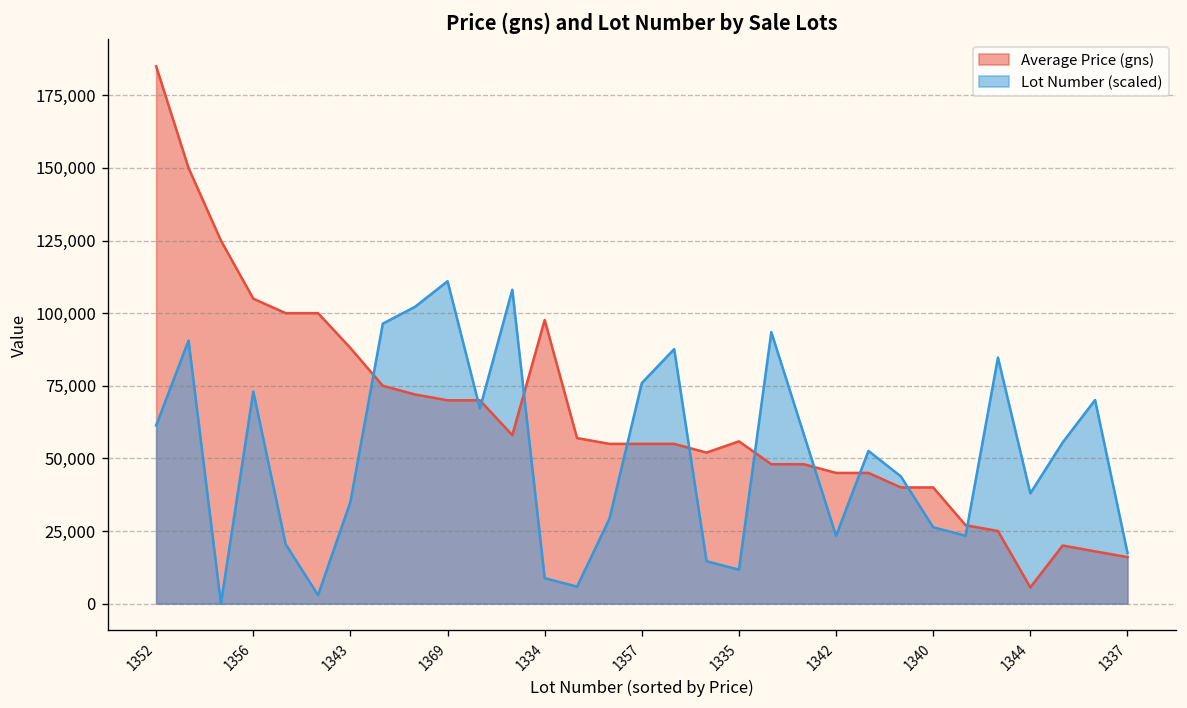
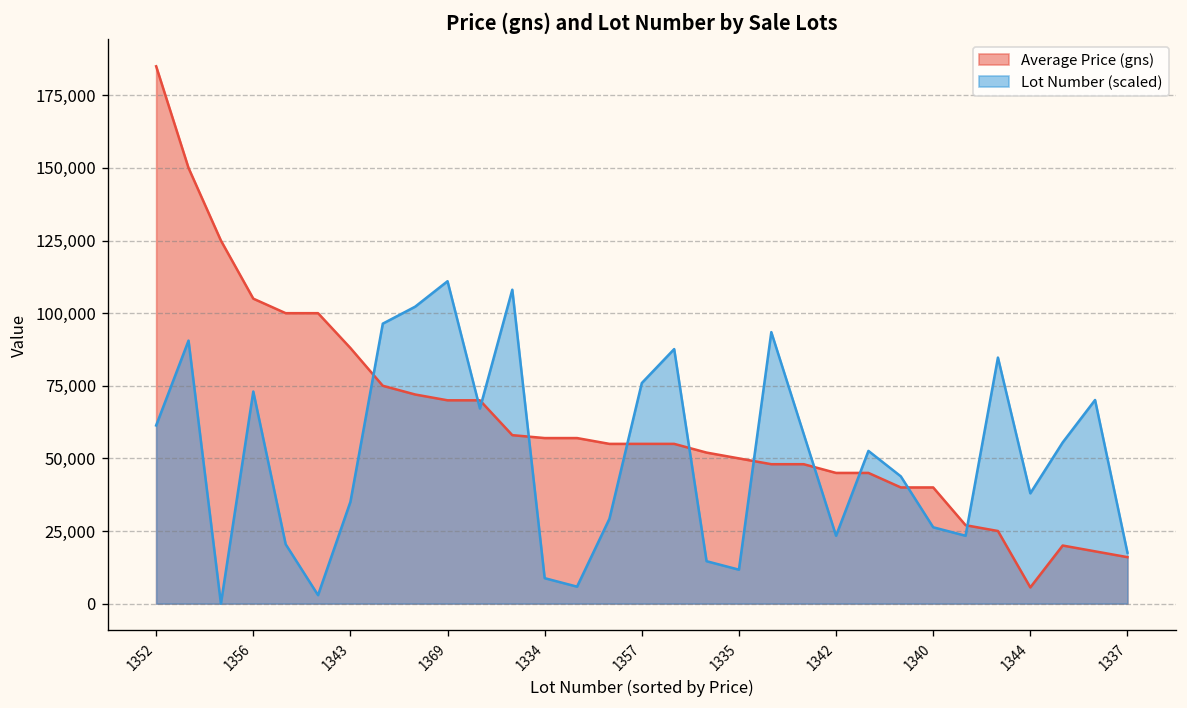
Average Price (gns), 1334: 98,000 -> 57,000
Average Price (gns), 1335: 56,000 -> 50,000
